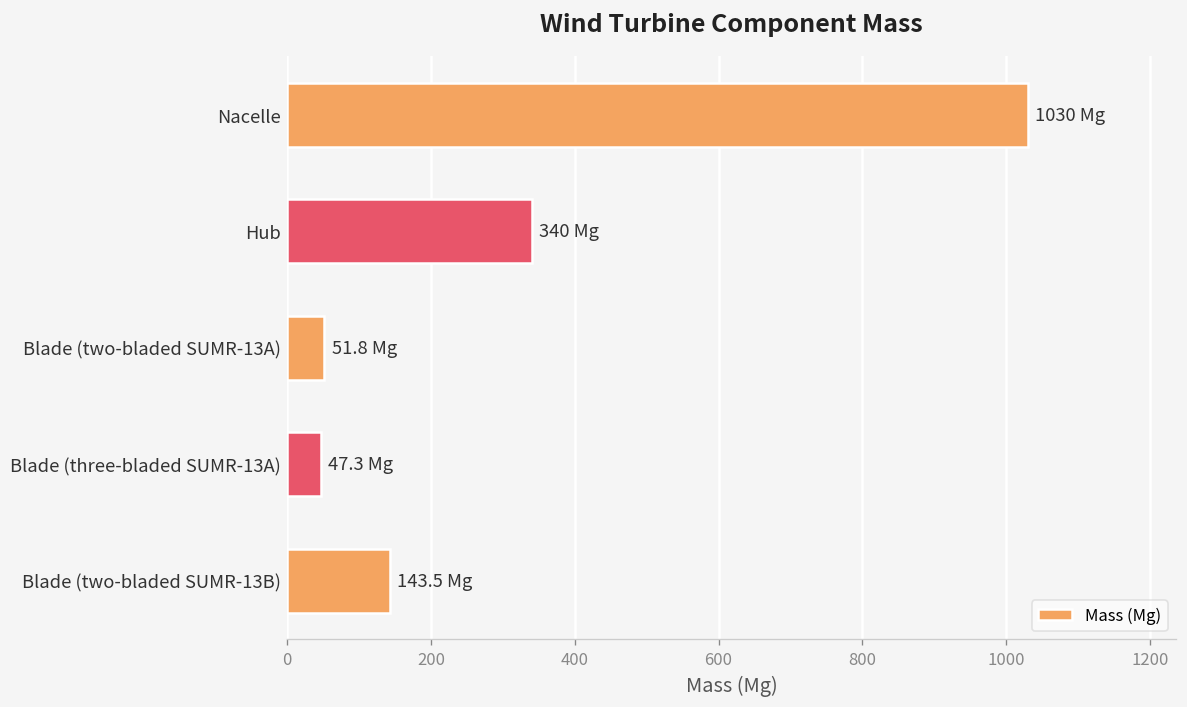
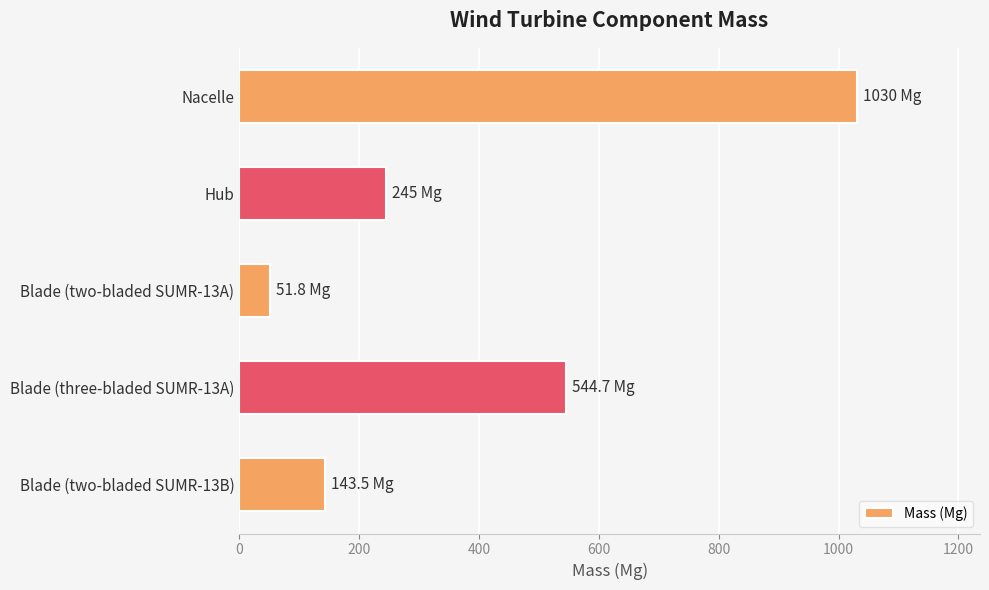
Hub: 340 -> 245
Blade (three-bladed SUMR-13A): 47.3 -> 544.7
